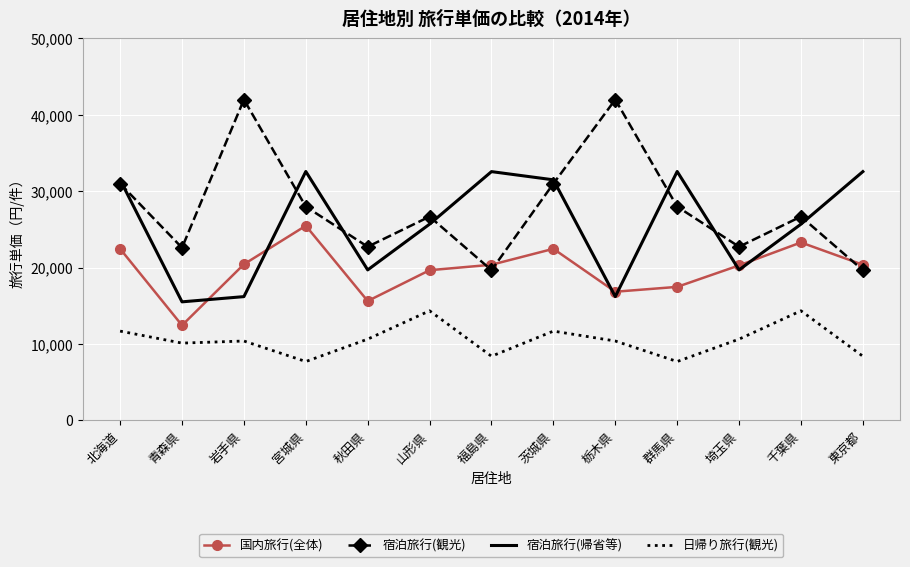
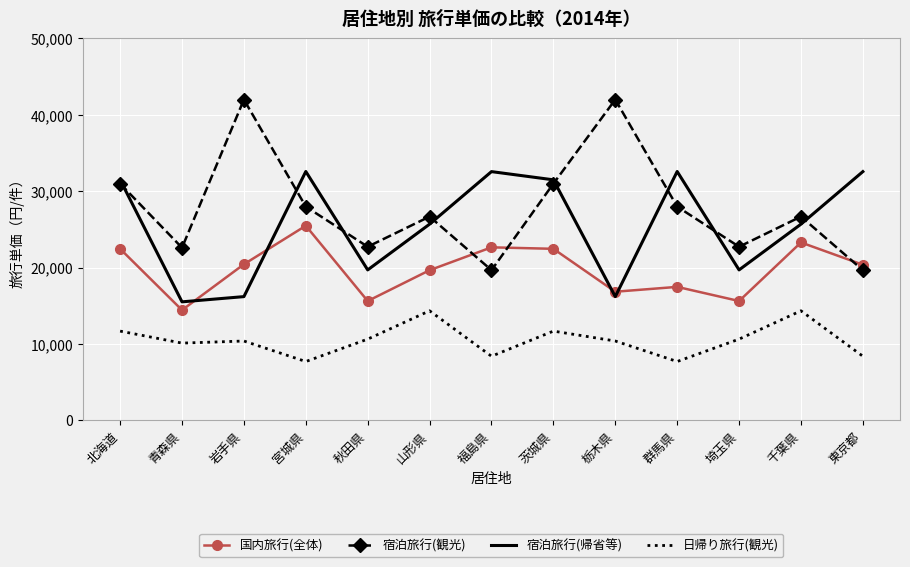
国内旅行(全体), 青森県: 12,000 -> 14,000
国内旅行(全体), 福島県: 20,000 -> 23,000
国内旅行(全体), 埼玉県: 20,000 -> 16,000
